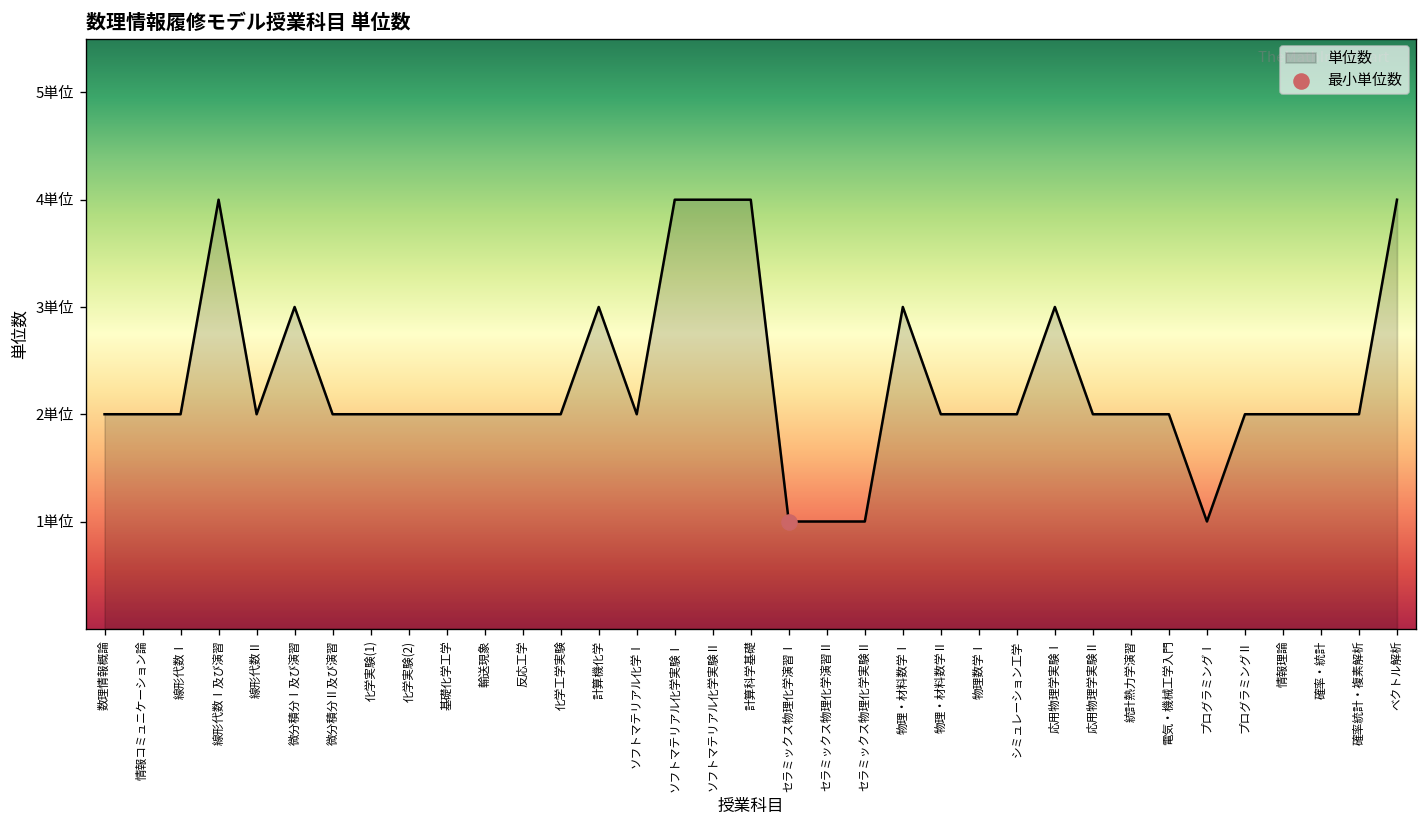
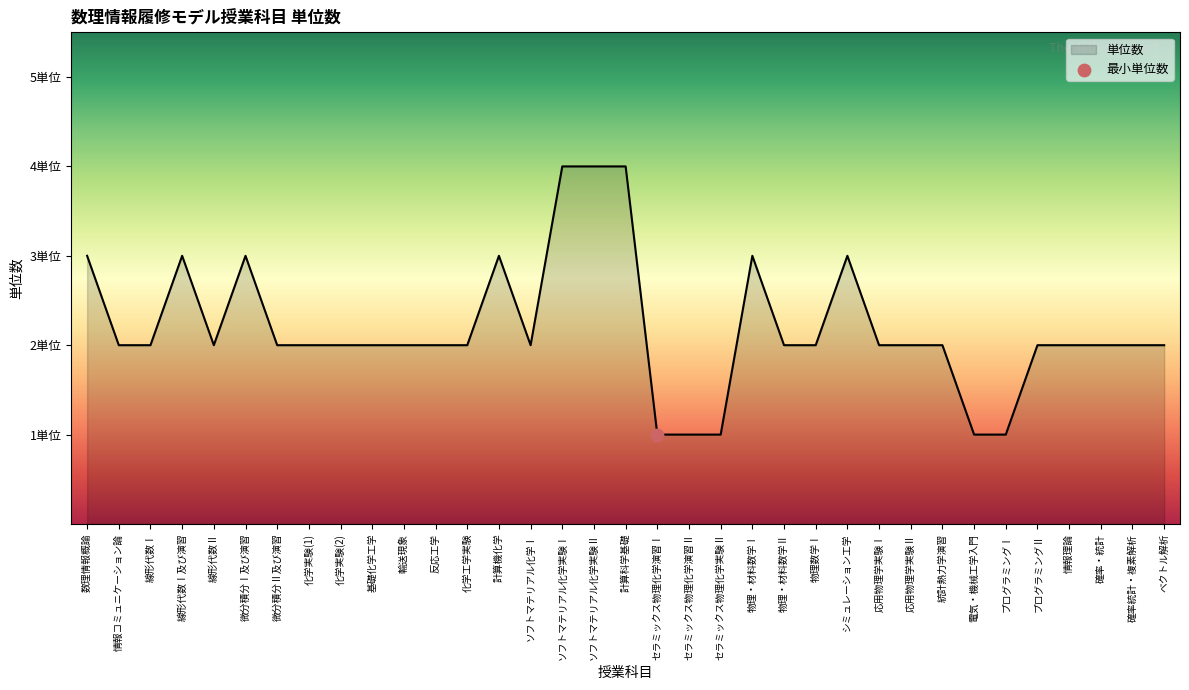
単位数, 数理情報概論: 2単位 -> 3単位
単位数, 線形代数Ⅰ及び演習: 4単位 -> 3単位
単位数, シミュレーション工学: 2単位 -> 3単位
単位数, 応用物理学実験Ⅰ: 3単位 -> 2単位
単位数, 電気・機械工学入門: 2単位 -> 1単位
単位数, ベクトル解析: 4単位 -> 2単位
